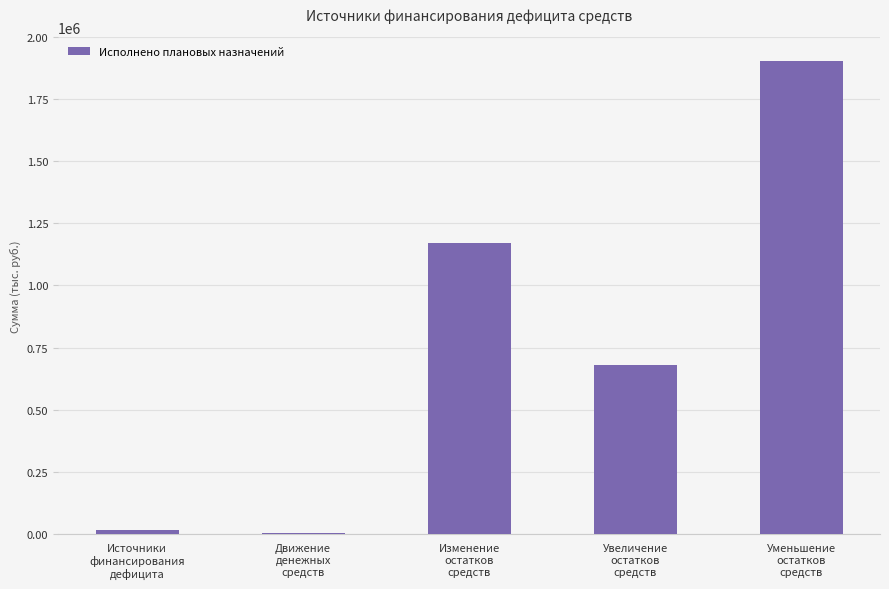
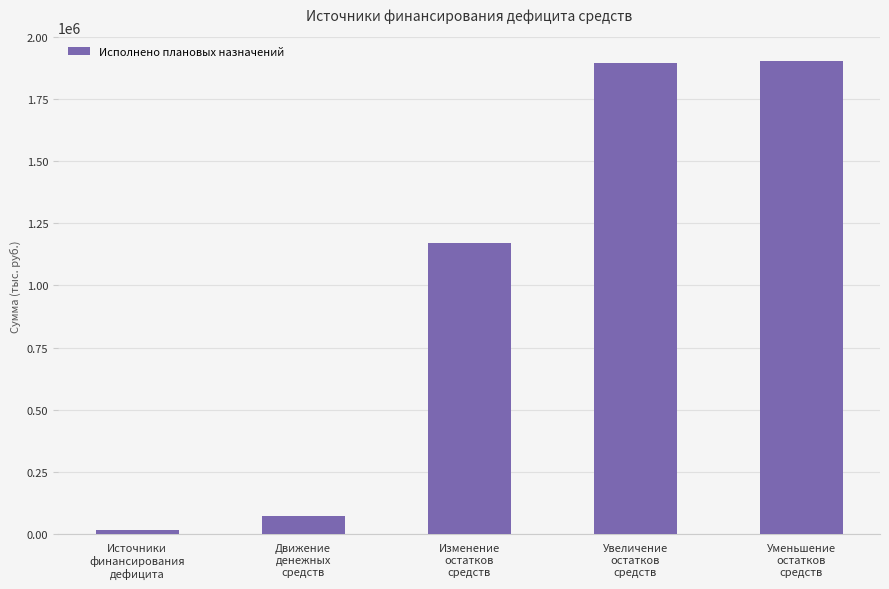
Движение денежных средств: 0 -> 70000
Увеличение остатков средств: 680000 -> 1900000
